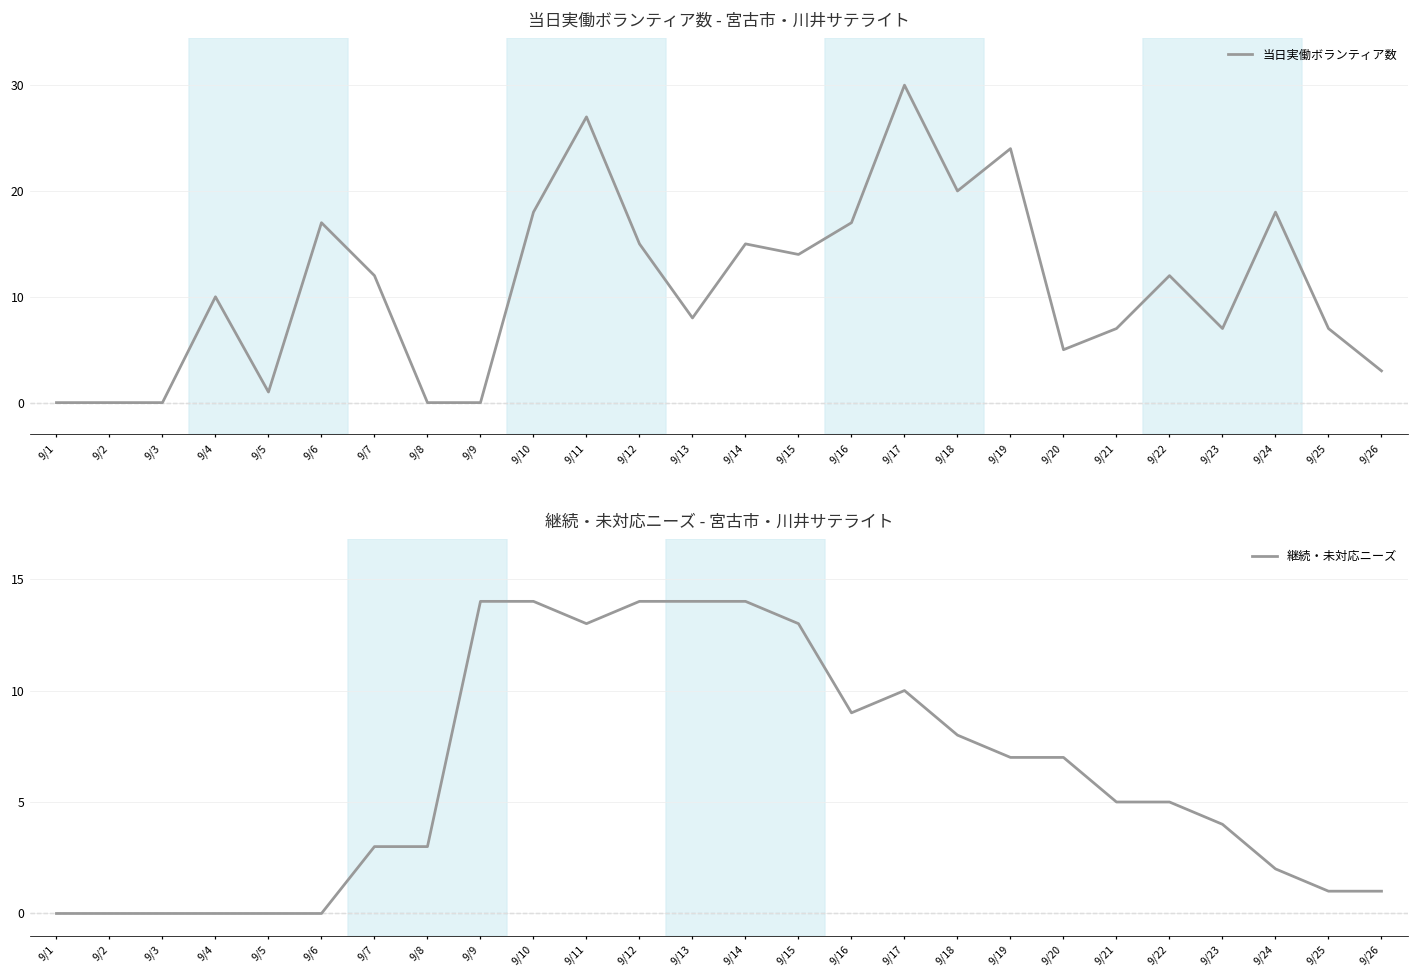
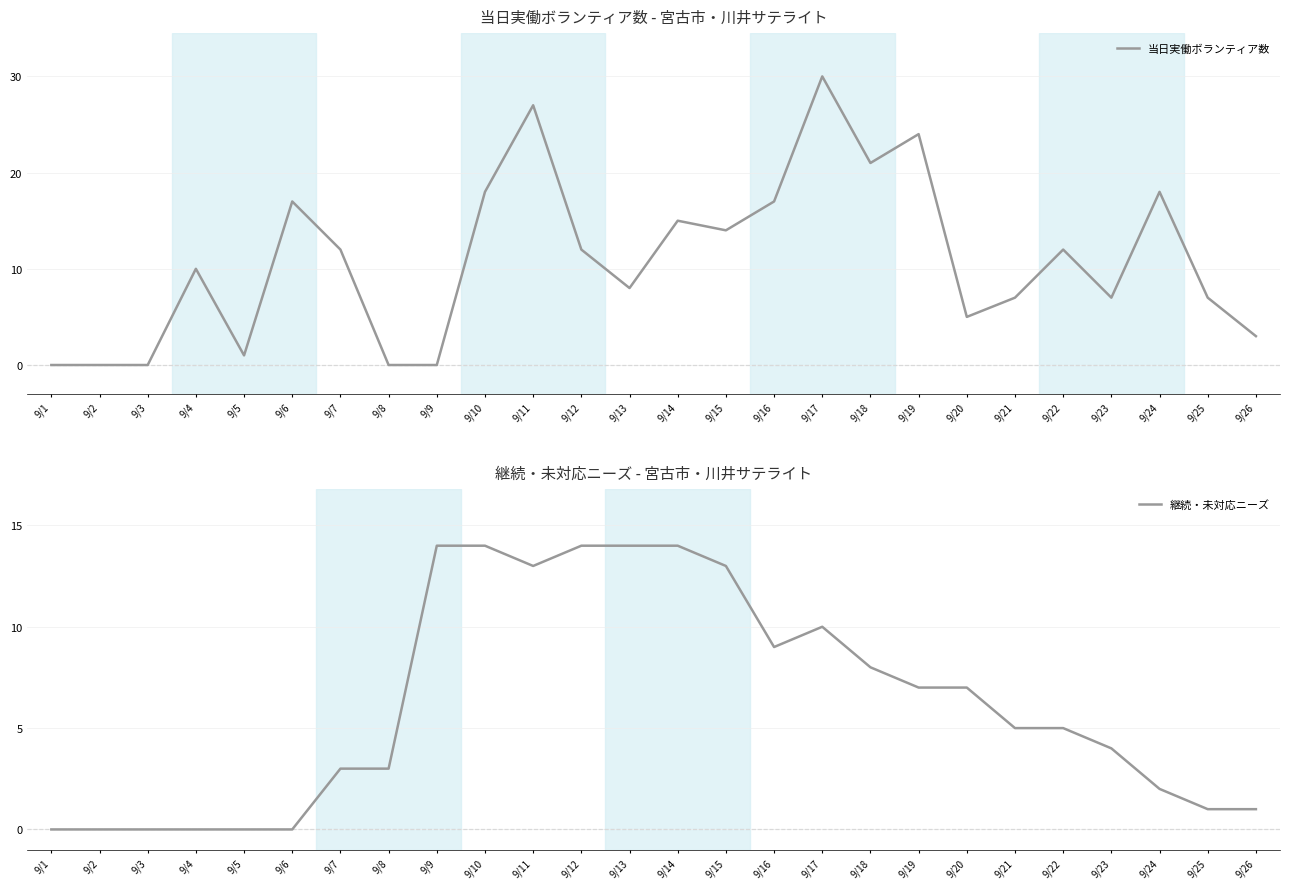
当日実働ボランティア数 - 宮古市・川井サテライト, 9/12: 15 -> 12
当日実働ボランティア数 - 宮古市・川井サテライト, 9/18: 20 -> 21
